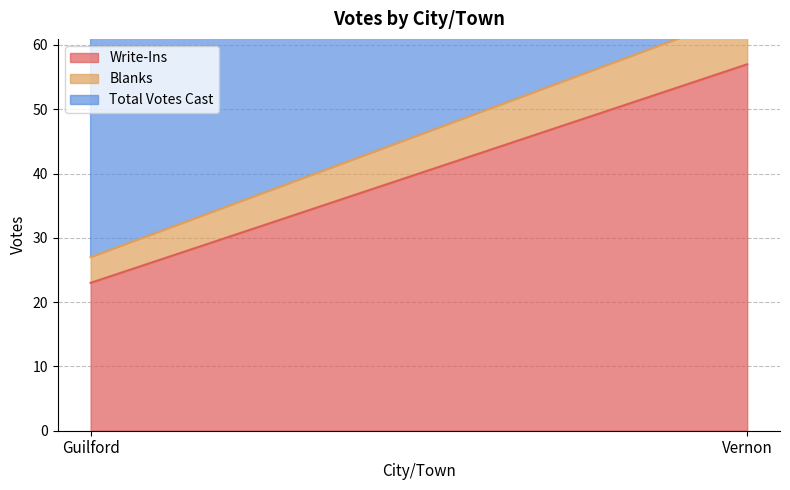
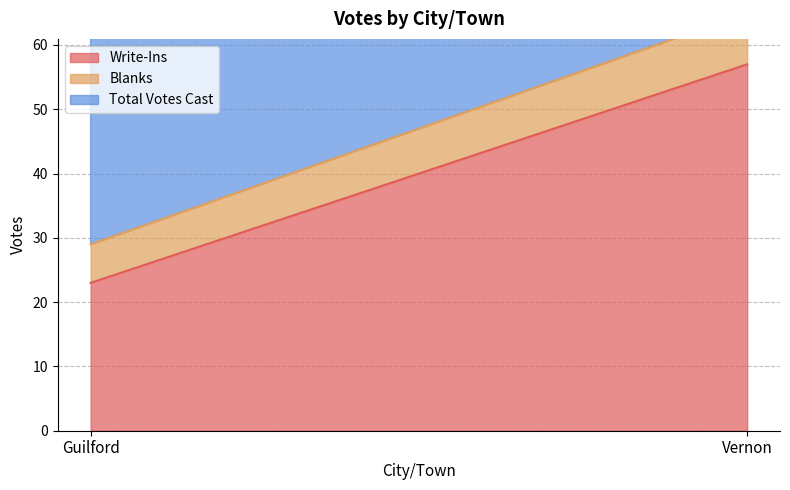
Blanks, Guilford: 4 -> 6
